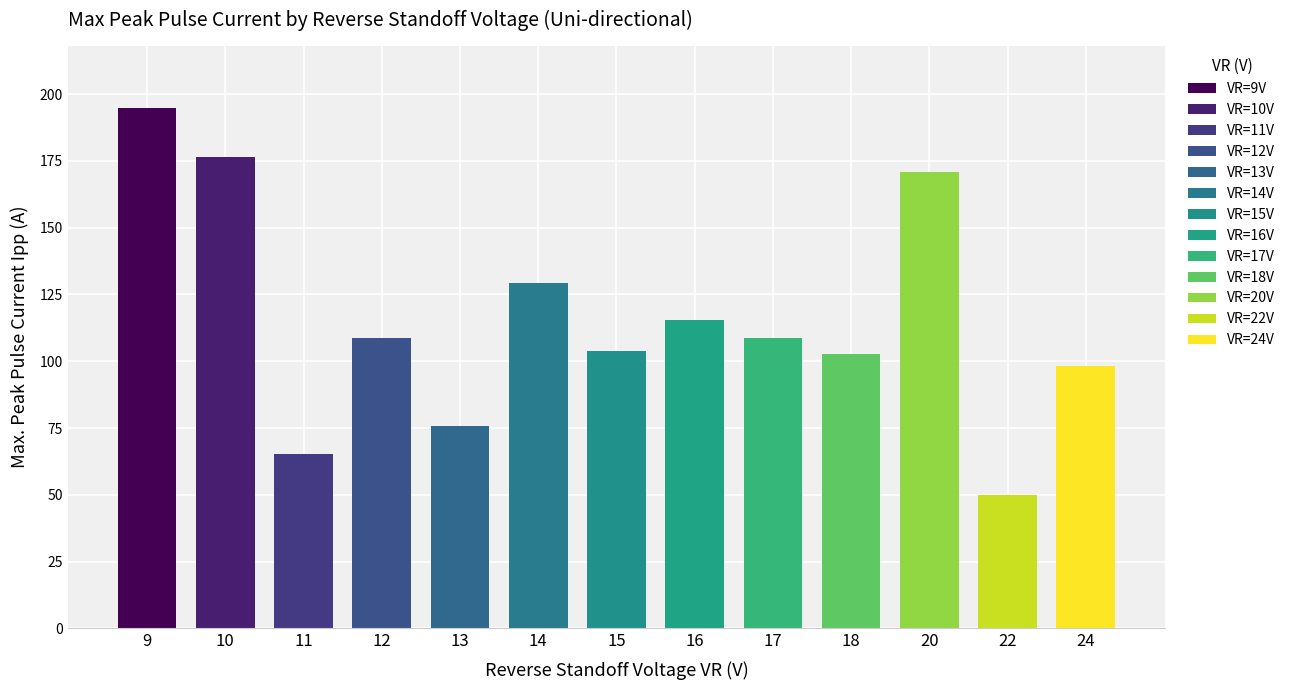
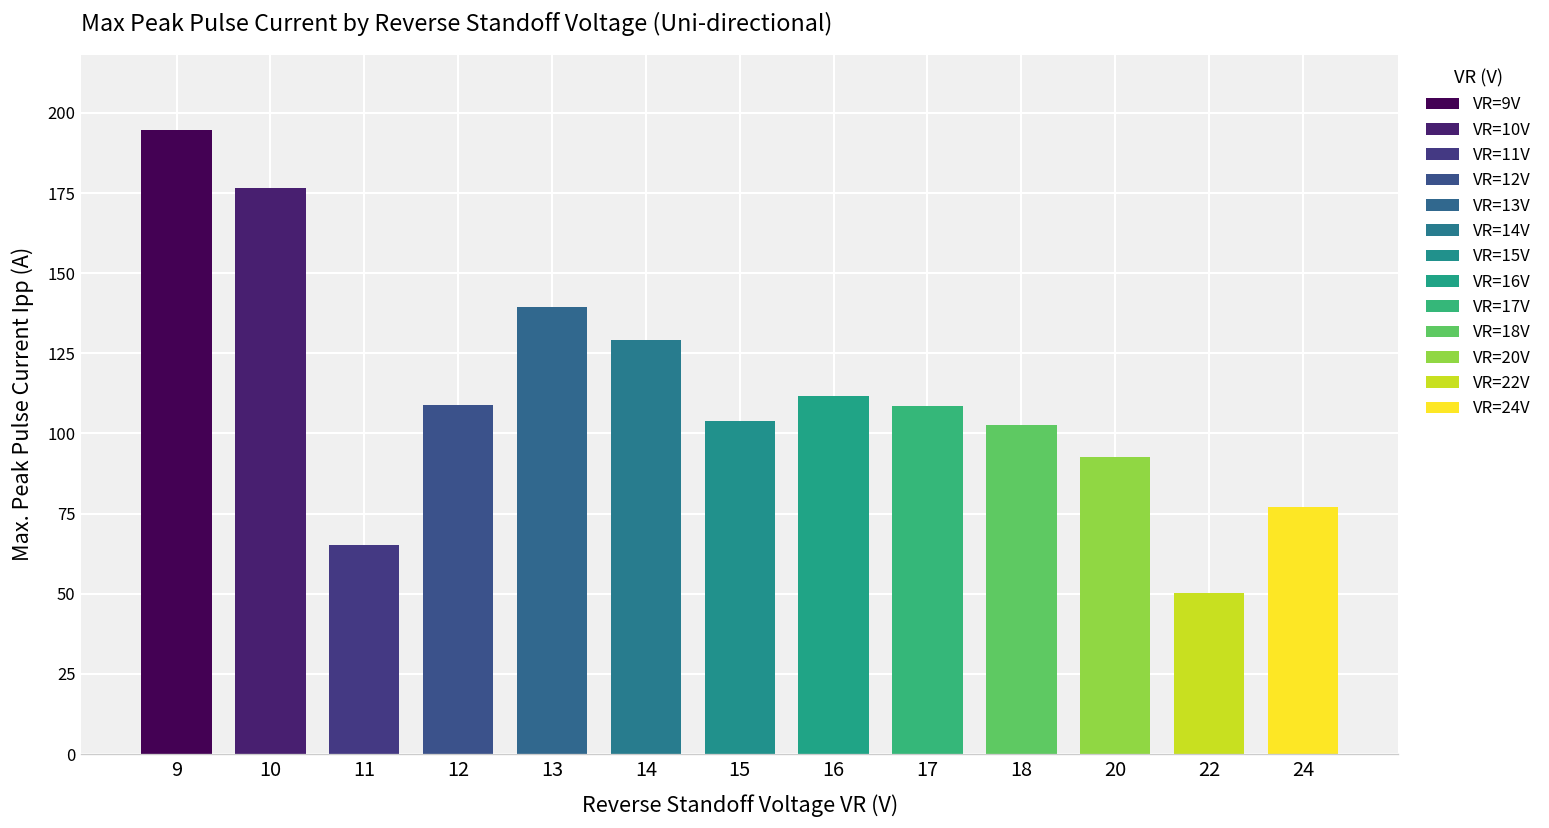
13: 76 -> 140
16: 115 -> 112
20: 171 -> 93
24: 98 -> 77
